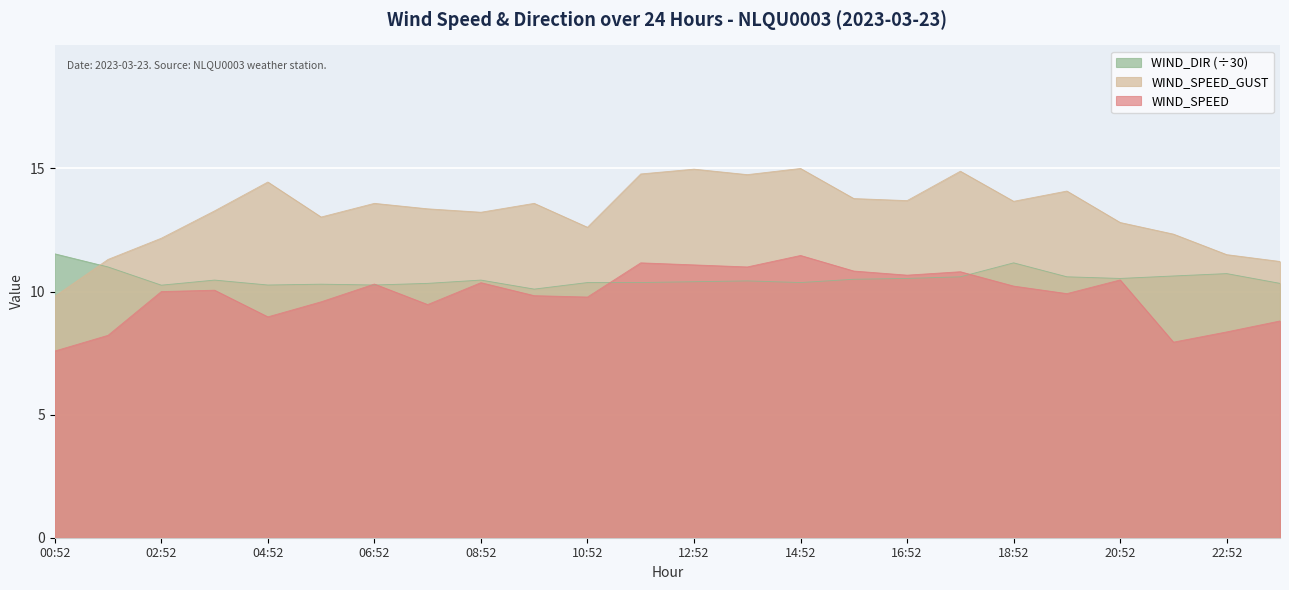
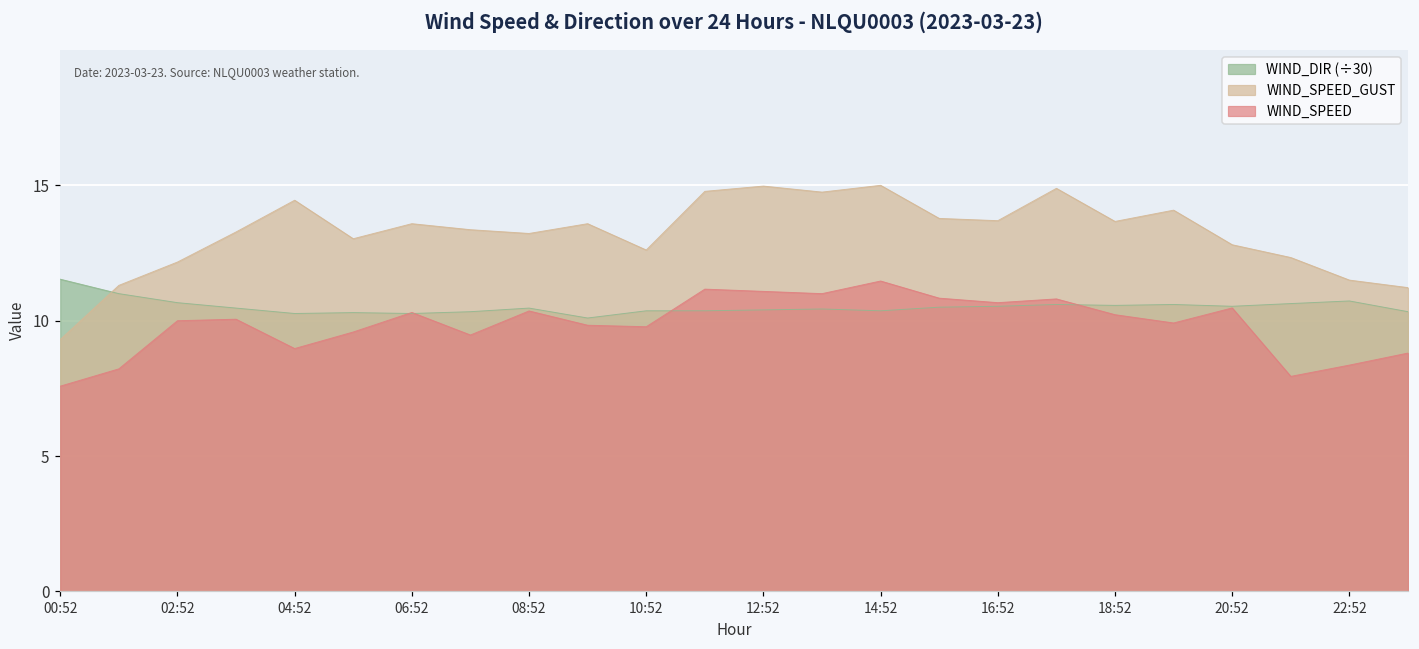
WIND_SPEED_GUST, 00:52: 9.8 -> 9.3
WIND_DIR (÷30), 02:52: 10.3 -> 10.7
WIND_DIR (÷30), 18:52: 11.2 -> 10.6
